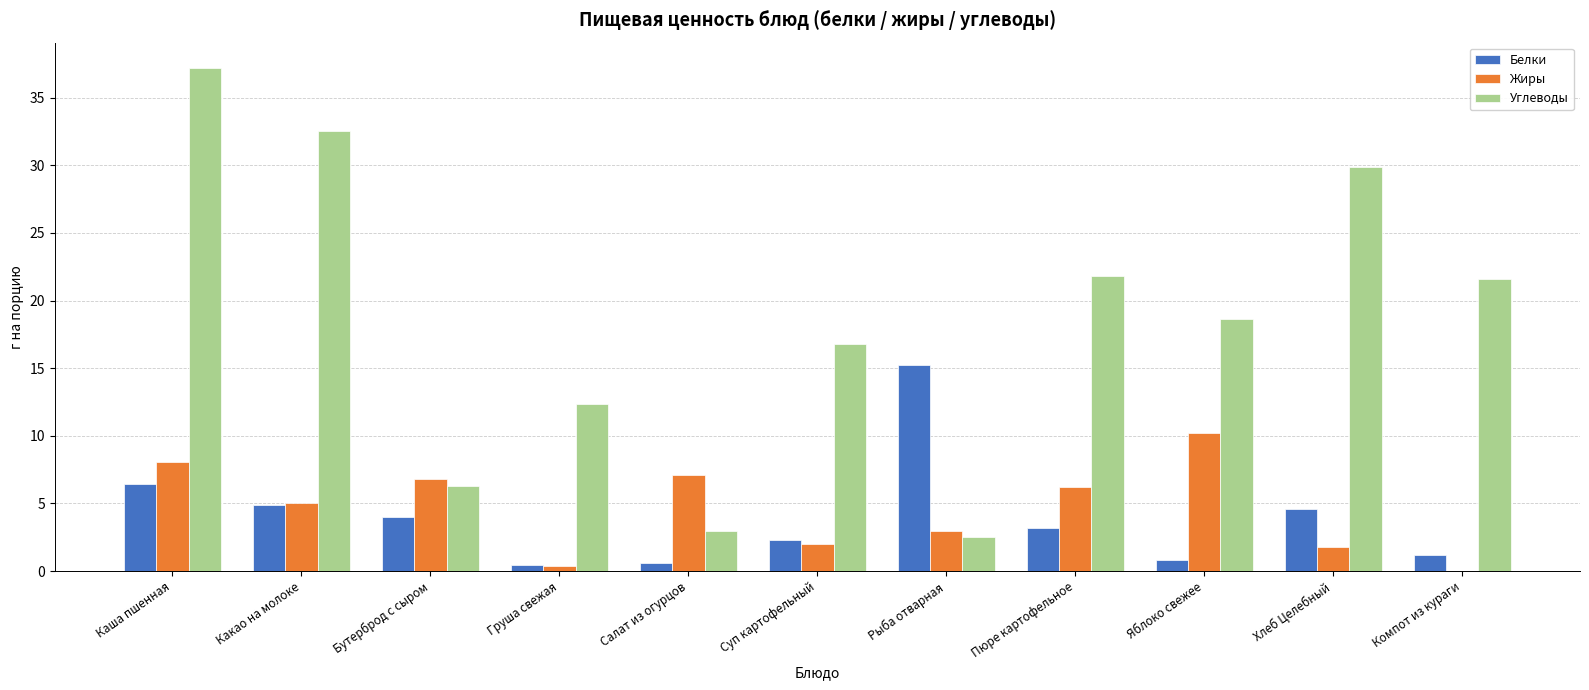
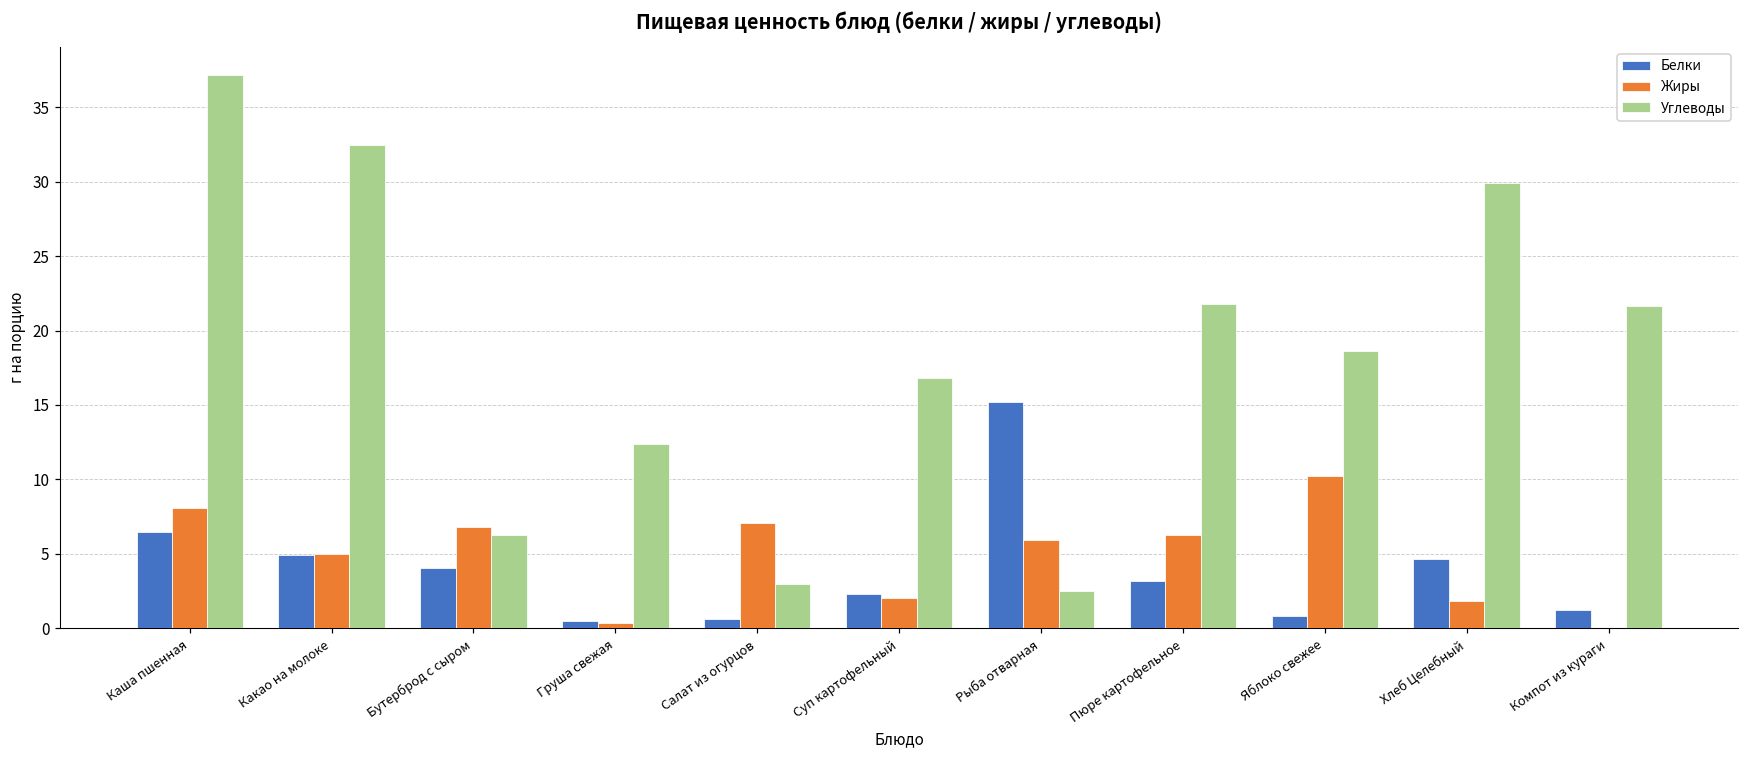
Жиры, Рыба отварная: 3.0 -> 5.9
